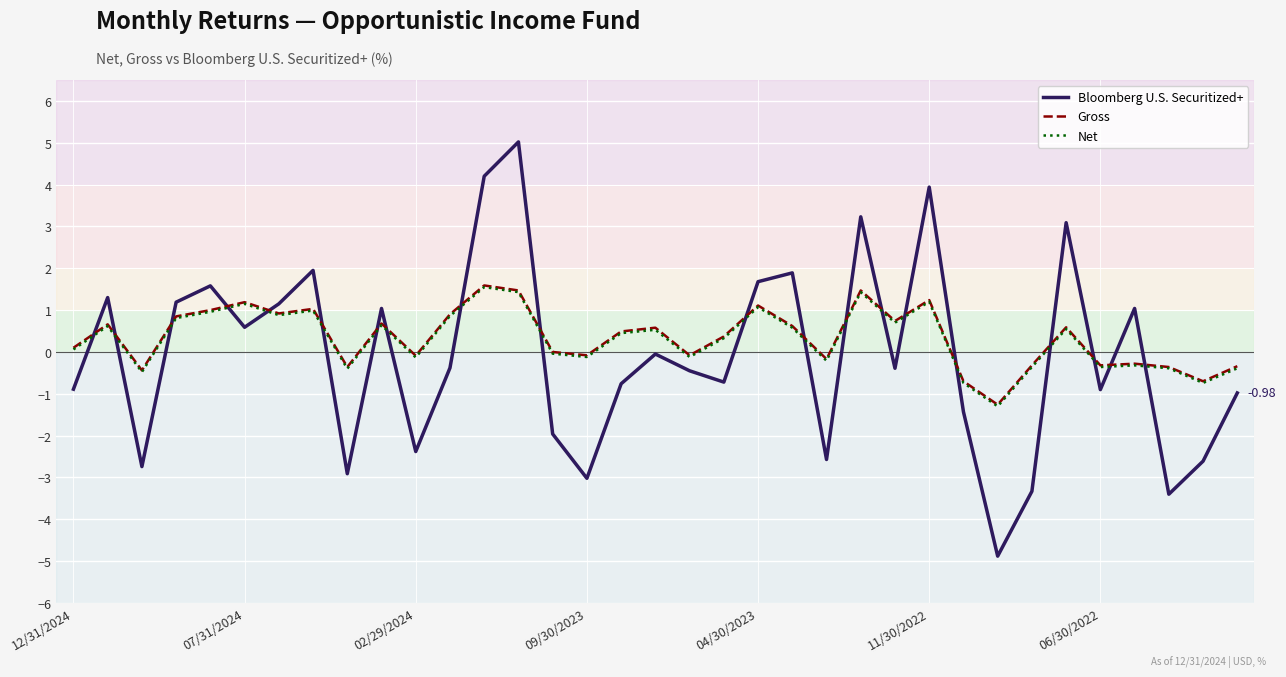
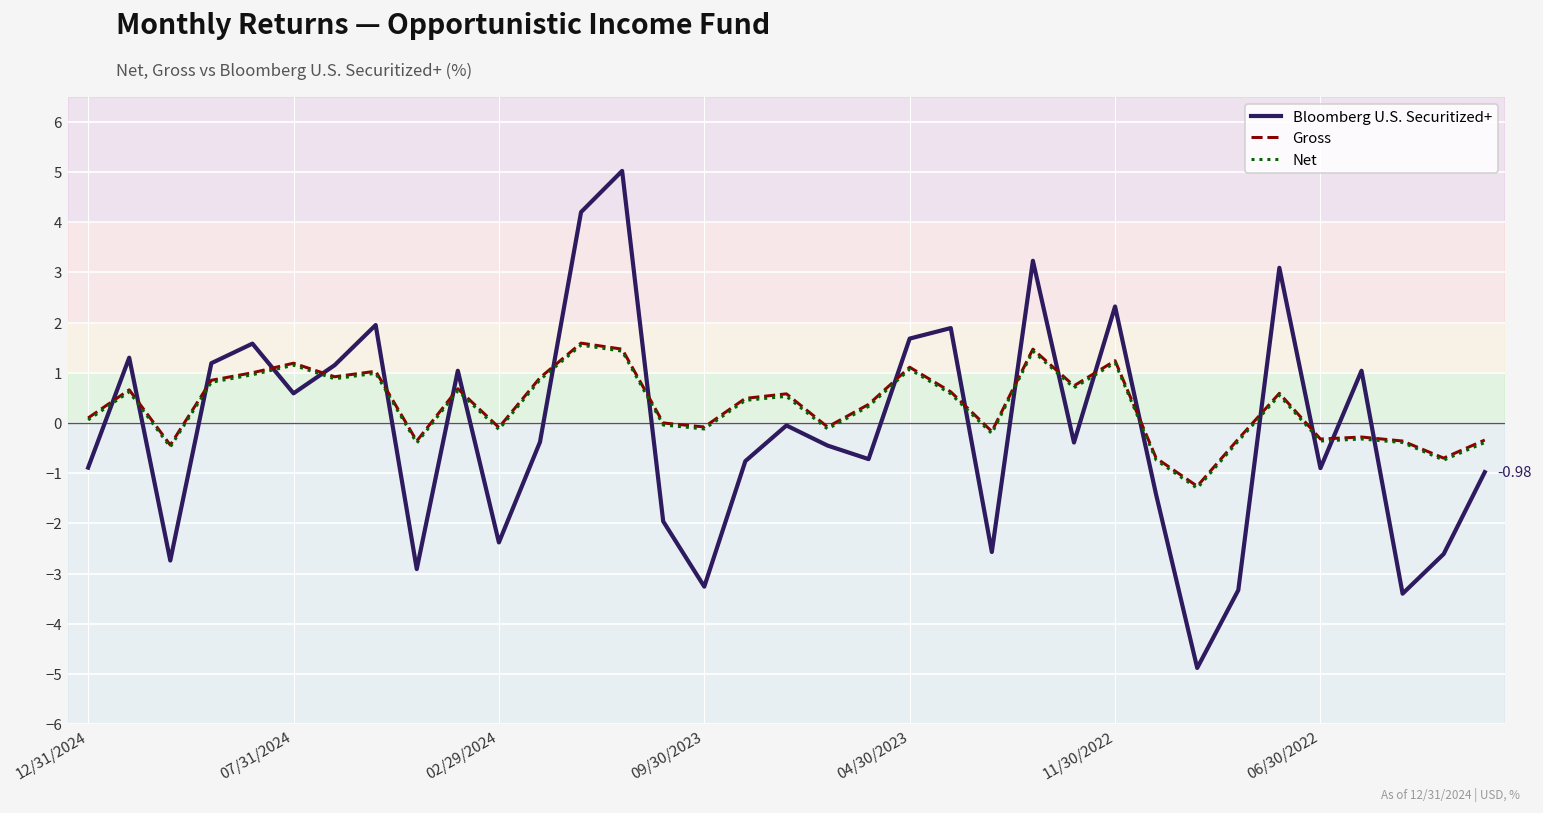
Bloomberg U.S. Securitized+, 09/30/2023: -3.0 -> -3.3
Bloomberg U.S. Securitized+, 11/30/2022: 3.9 -> 2.3
